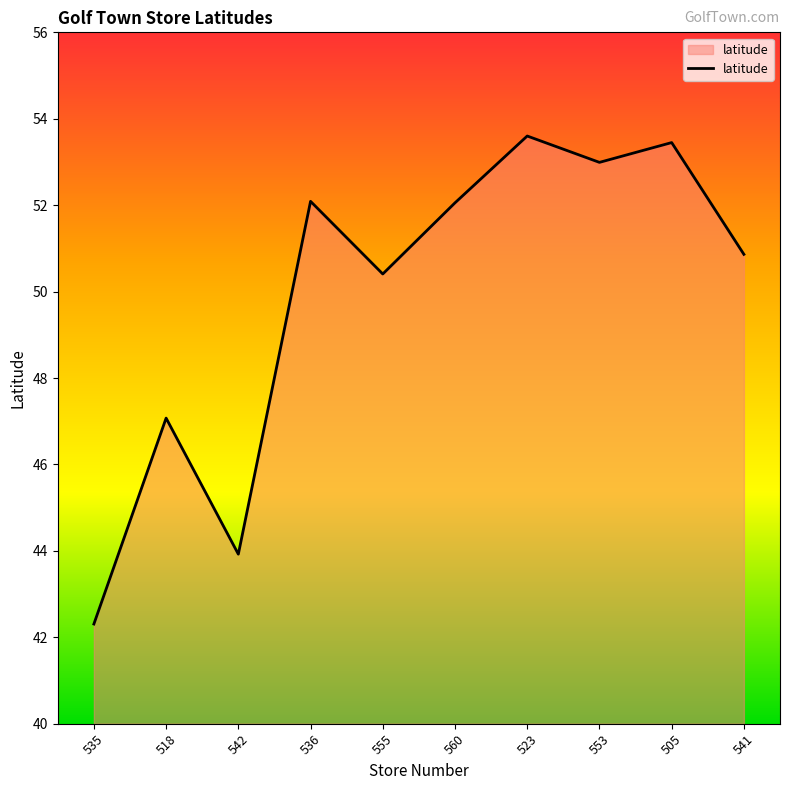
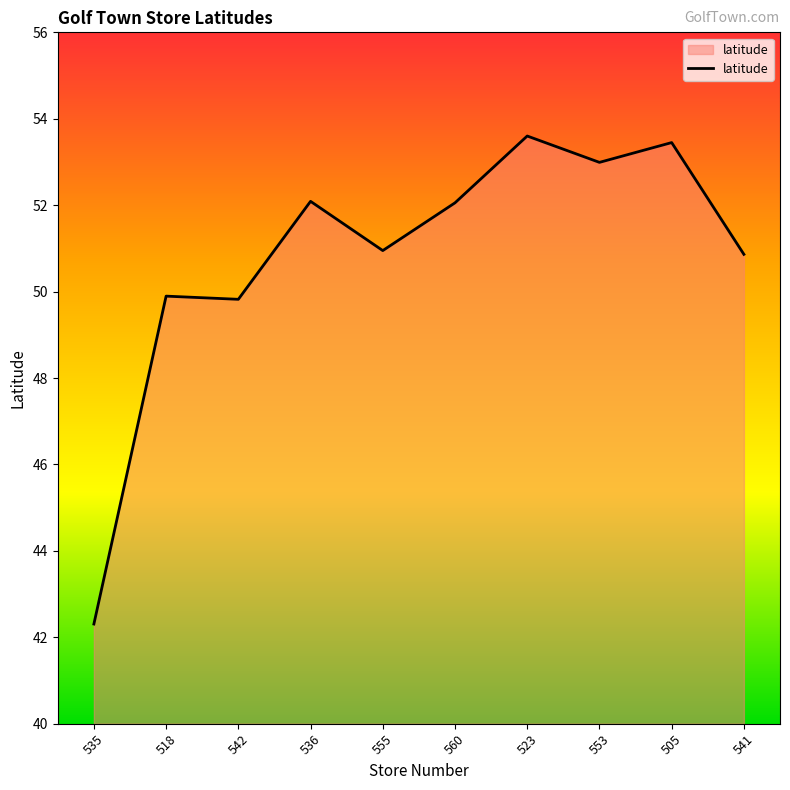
518: 47.1 -> 49.9
542: 43.9 -> 49.8
555: 50.4 -> 50.9
